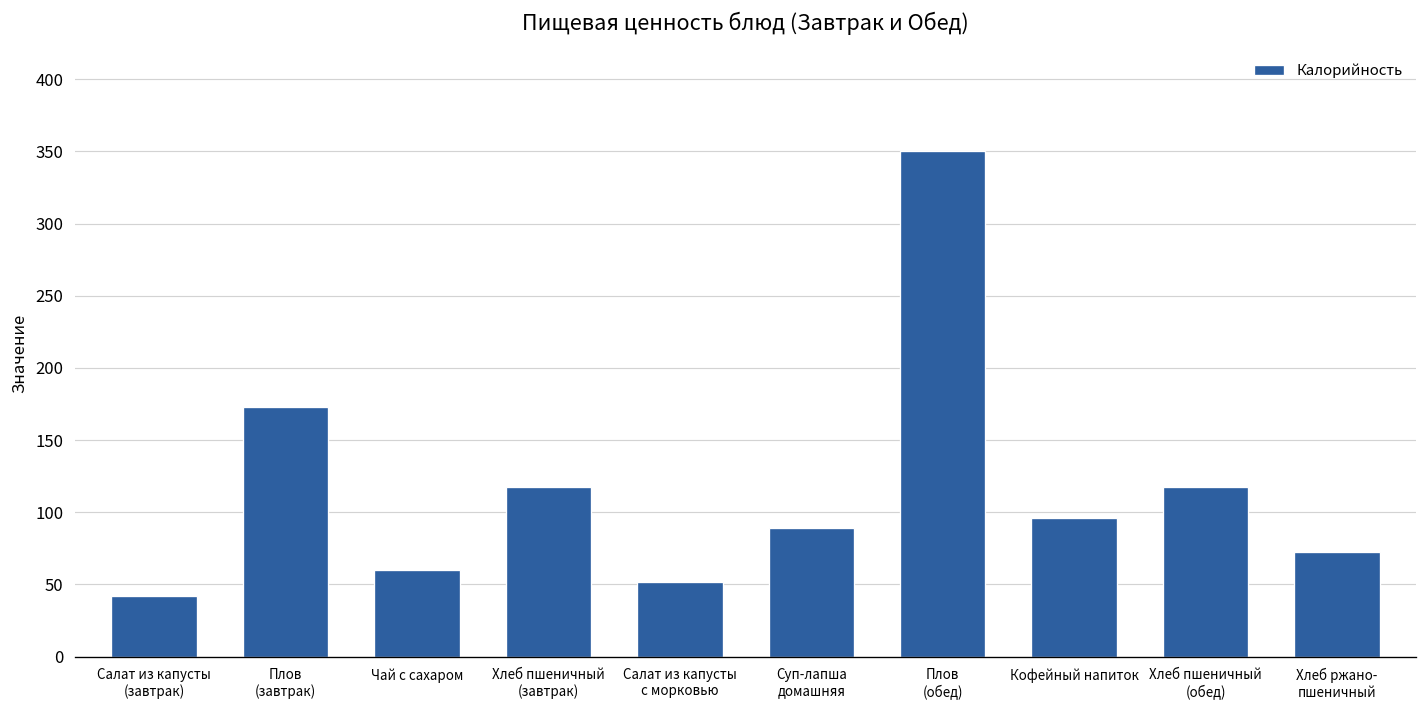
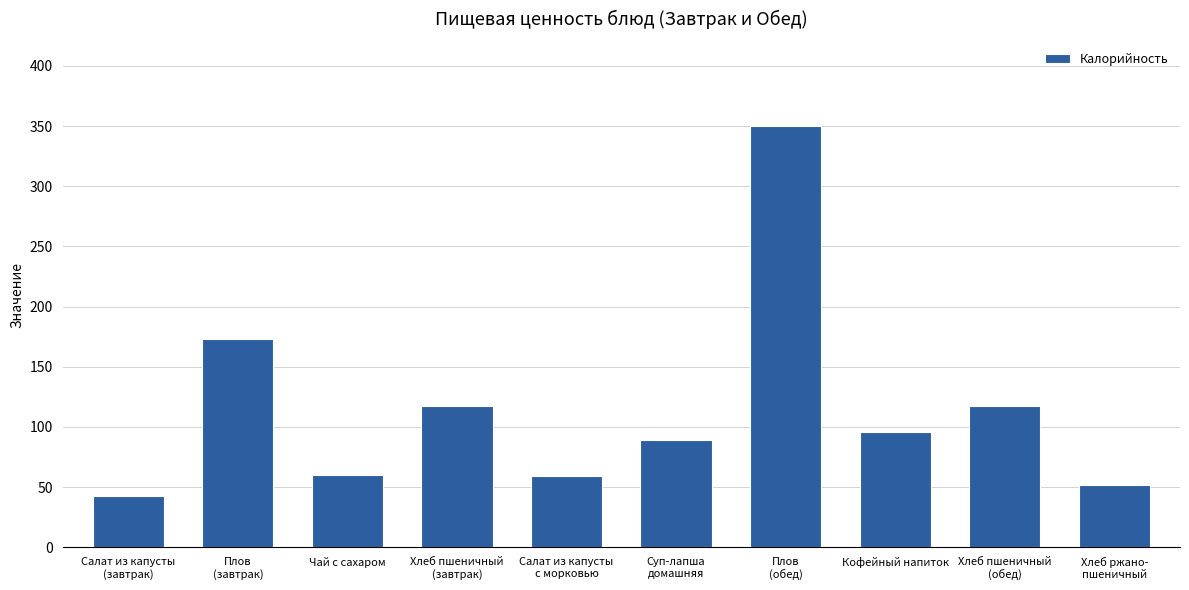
Салат из капусты с морковью: 52 -> 60
Хлеб ржано- пшеничный: 72 -> 52
